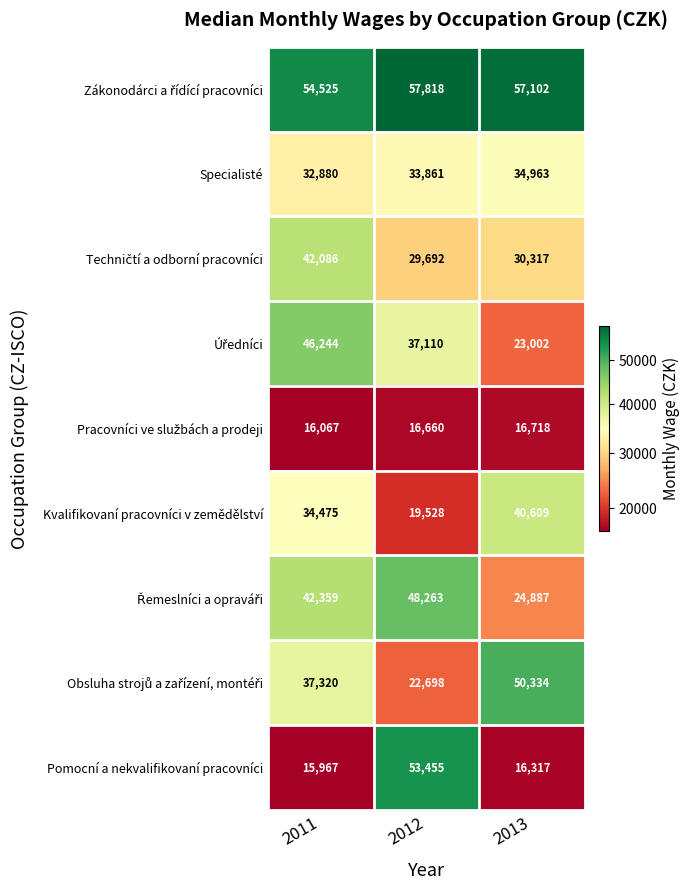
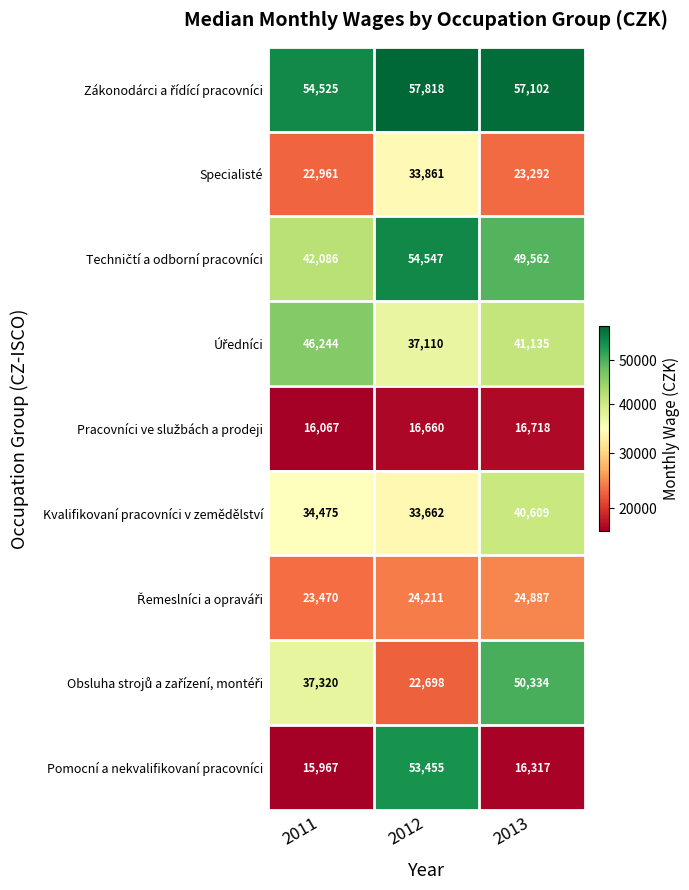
Specialisté, 2011: 32,880 -> 22,961
Specialisté, 2013: 34,963 -> 23,292
Techničtí a odborní pracovníci, 2012: 29,692 -> 54,547
Techničtí a odborní pracovníci, 2013: 30,317 -> 49,562
Úředníci, 2013: 23,002 -> 41,135
Kvalifikovaní pracovníci v zemědělství, 2012: 19,528 -> 33,662
Řemeslníci a opraváři, 2011: 42,359 -> 23,470
Řemeslníci a opraváři, 2012: 48,263 -> 24,211
